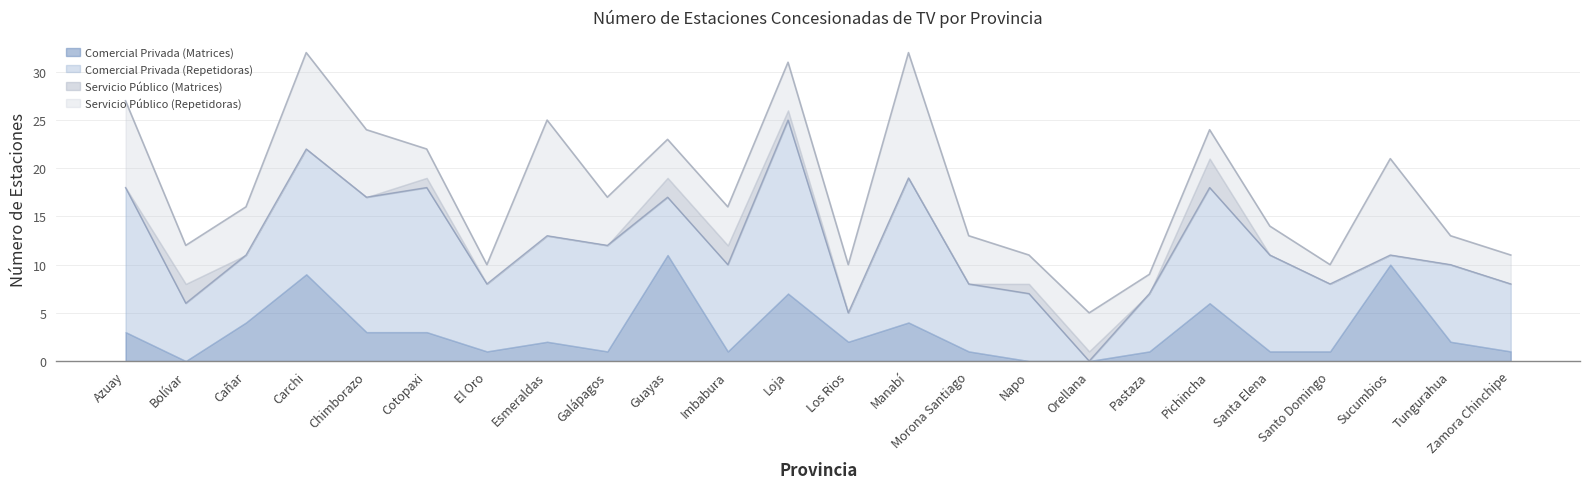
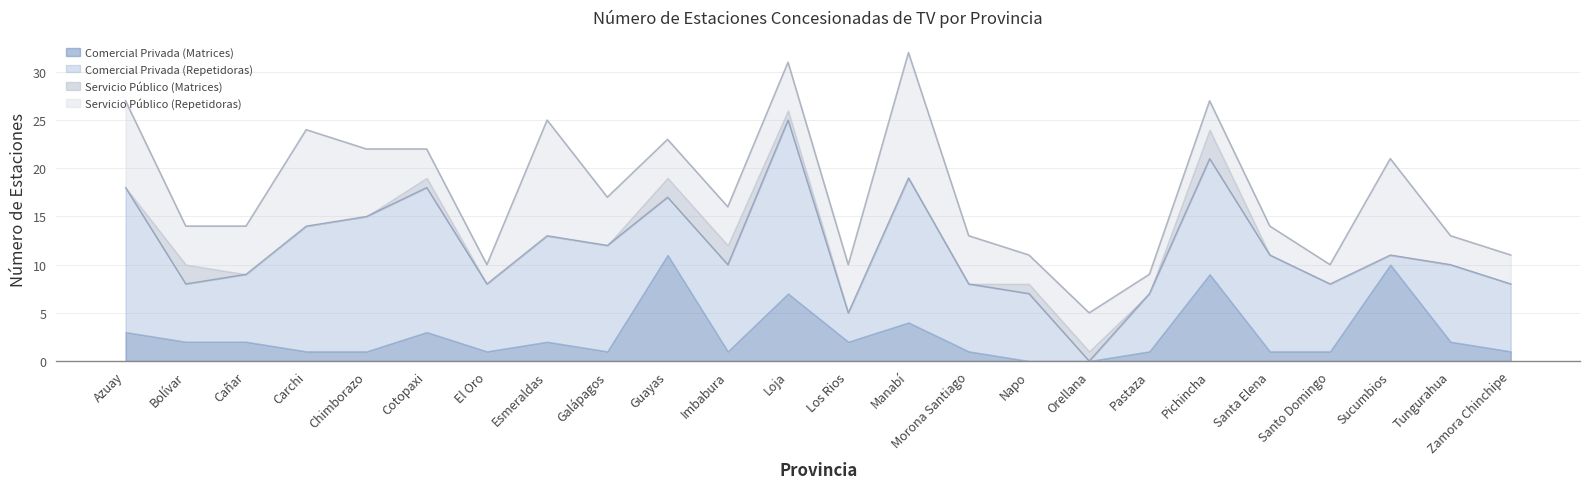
Comercial Privada (Matrices), Bolívar: 0 -> 2
Comercial Privada (Matrices), Cañar: 4 -> 2
Comercial Privada (Matrices), Carchi: 9 -> 1
Comercial Privada (Matrices), Chimborazo: 3 -> 1
Comercial Privada (Matrices), Pichincha: 6 -> 9
